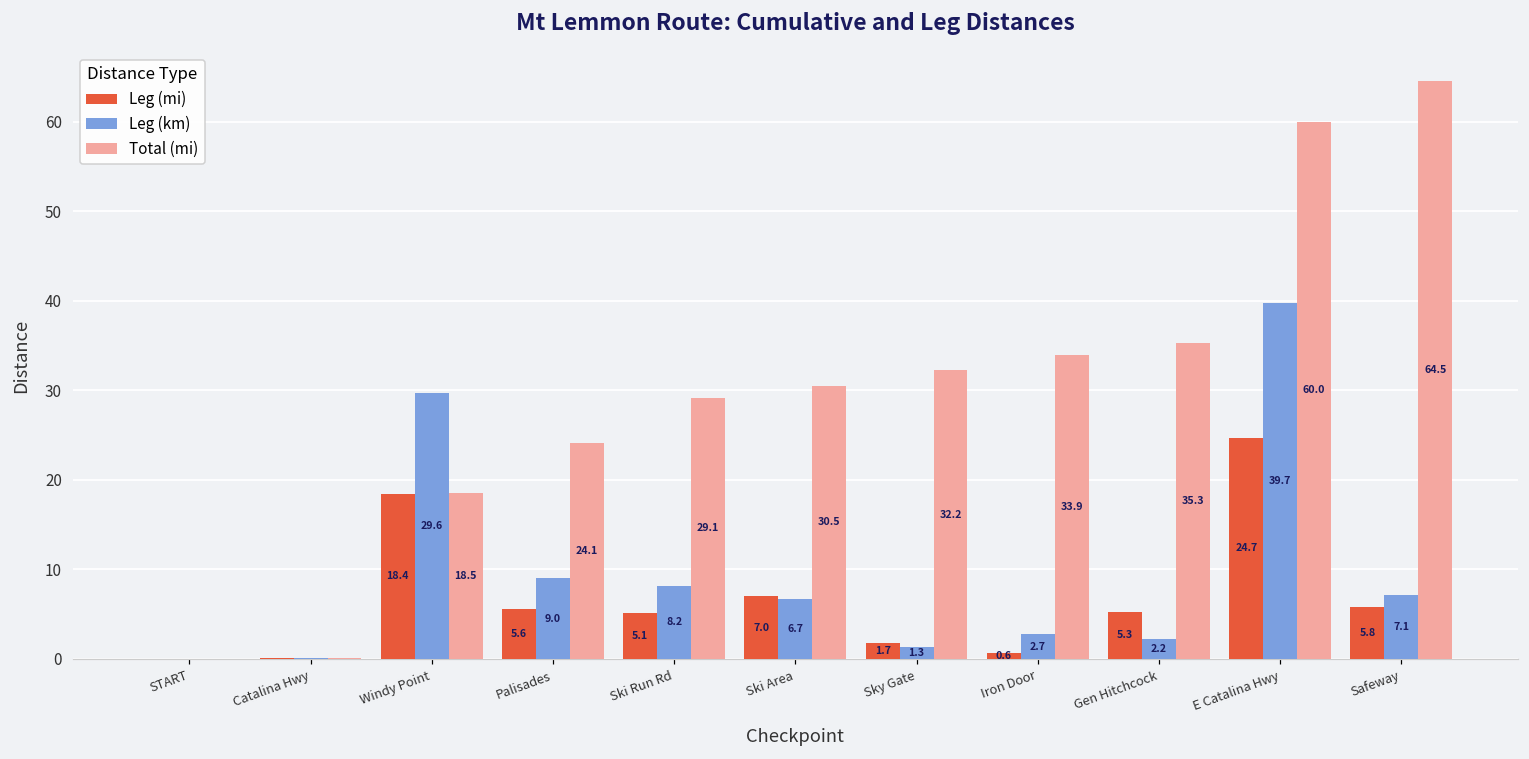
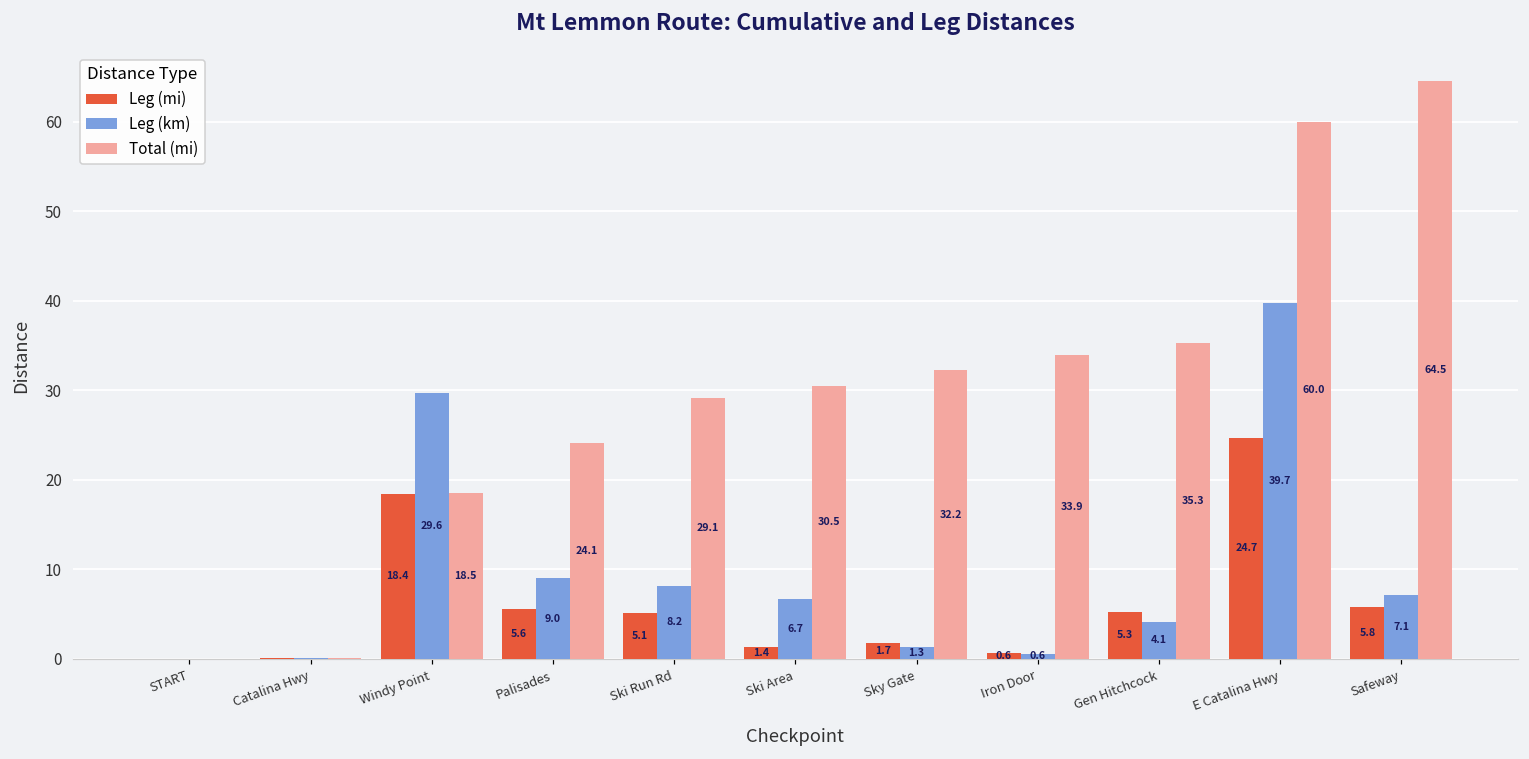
Leg (mi), Ski Area: 7.0 -> 1.4
Leg (km), Iron Door: 2.7 -> 0.6
Leg (km), Gen Hitchcock: 2.2 -> 4.1
